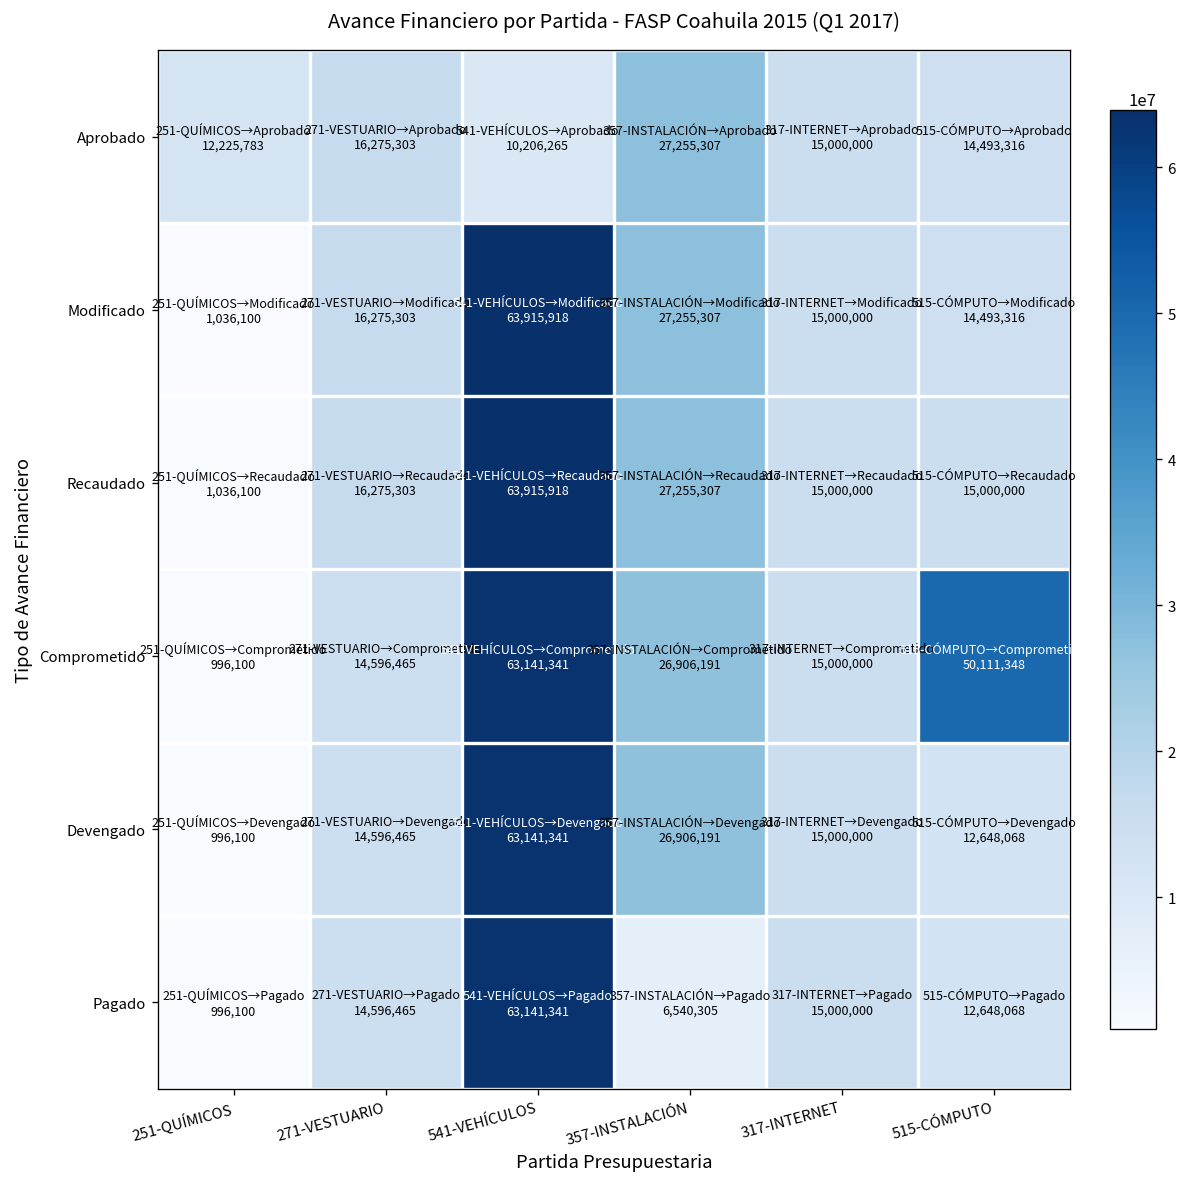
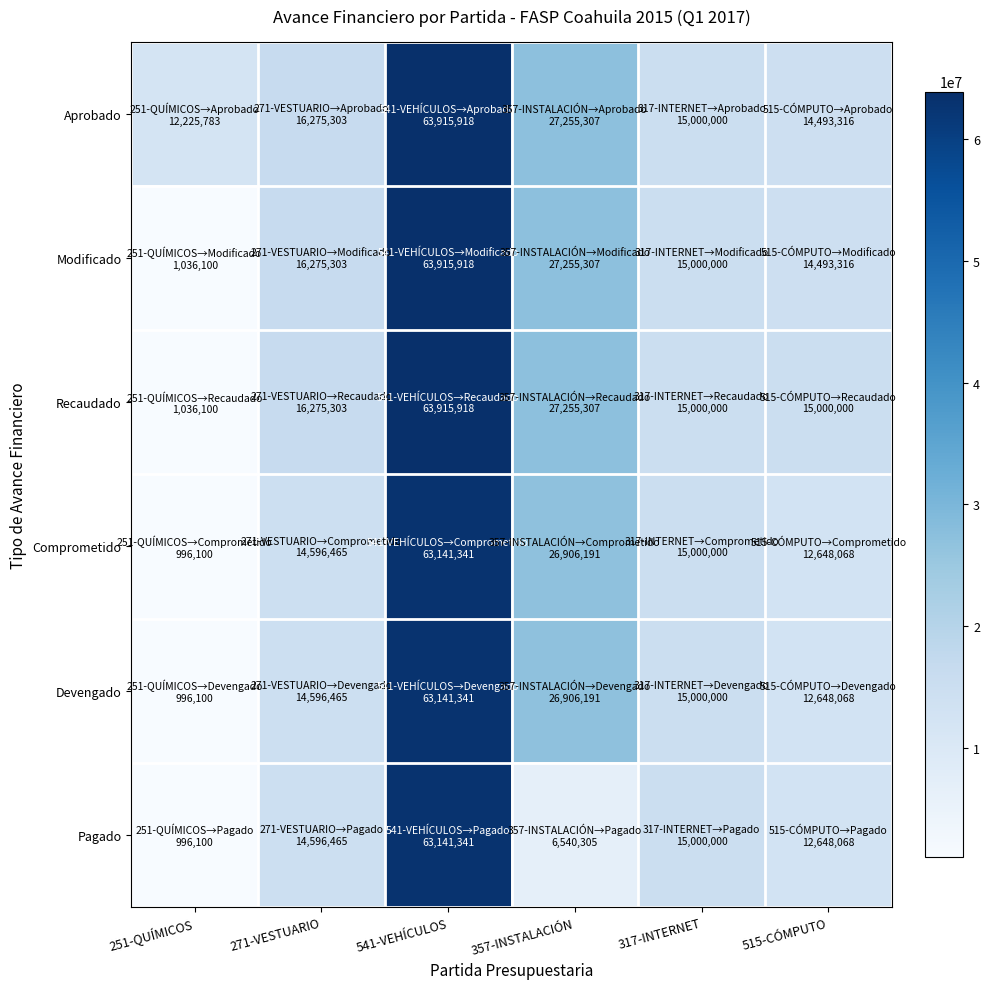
Aprobado, 541-VEHÍCULOS: 10,206,265 -> 63,915,918
Comprometido, 515-CÓMPUTO: 50,111,348 -> 12,648,068
